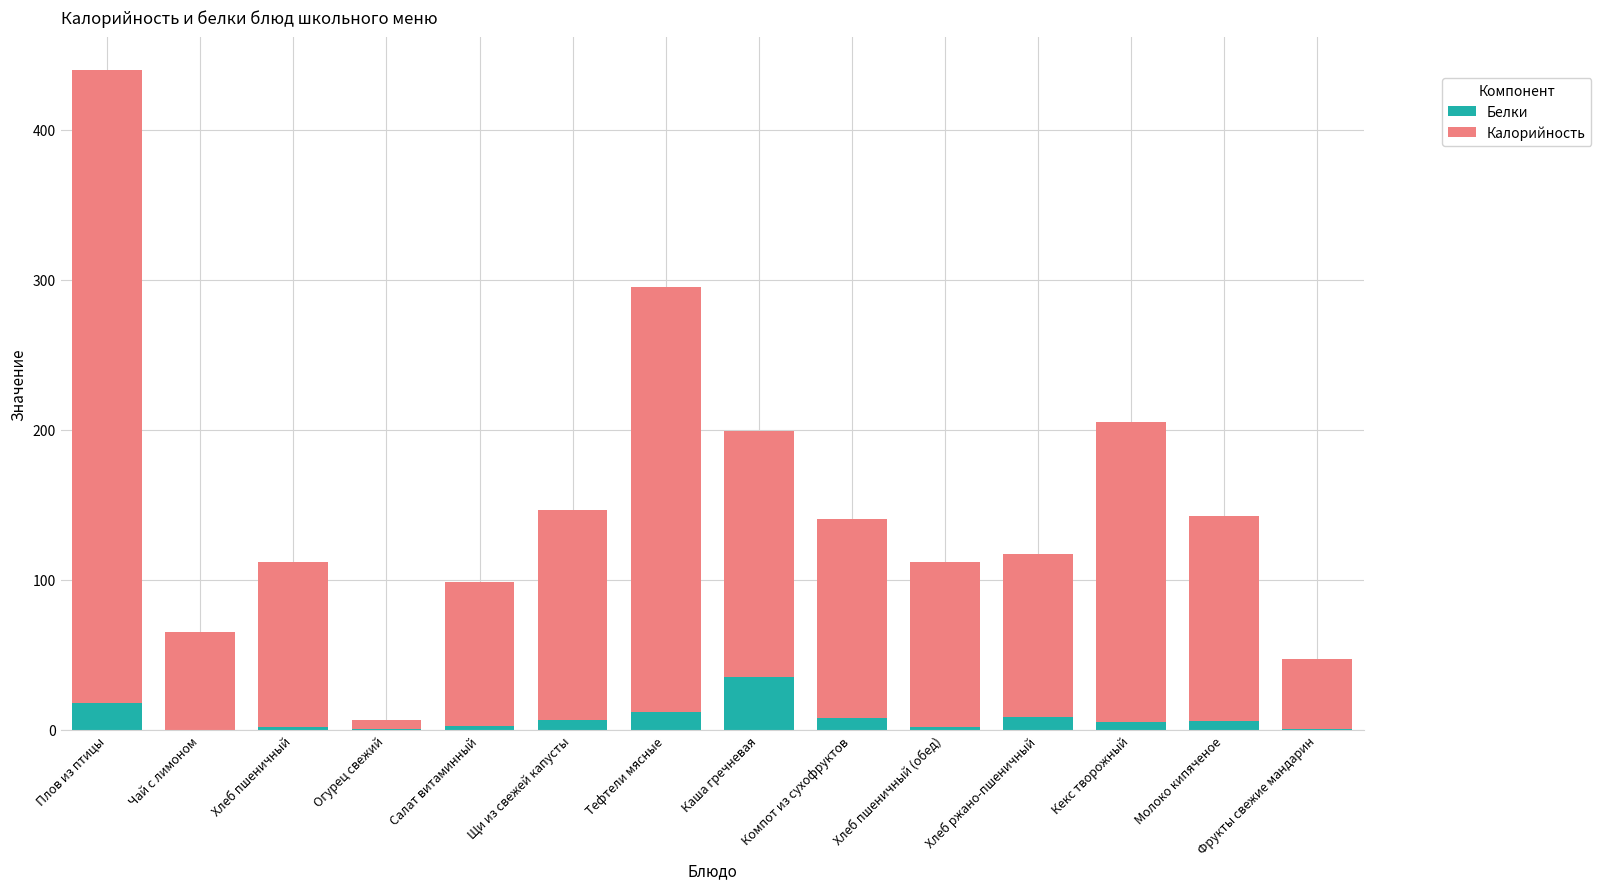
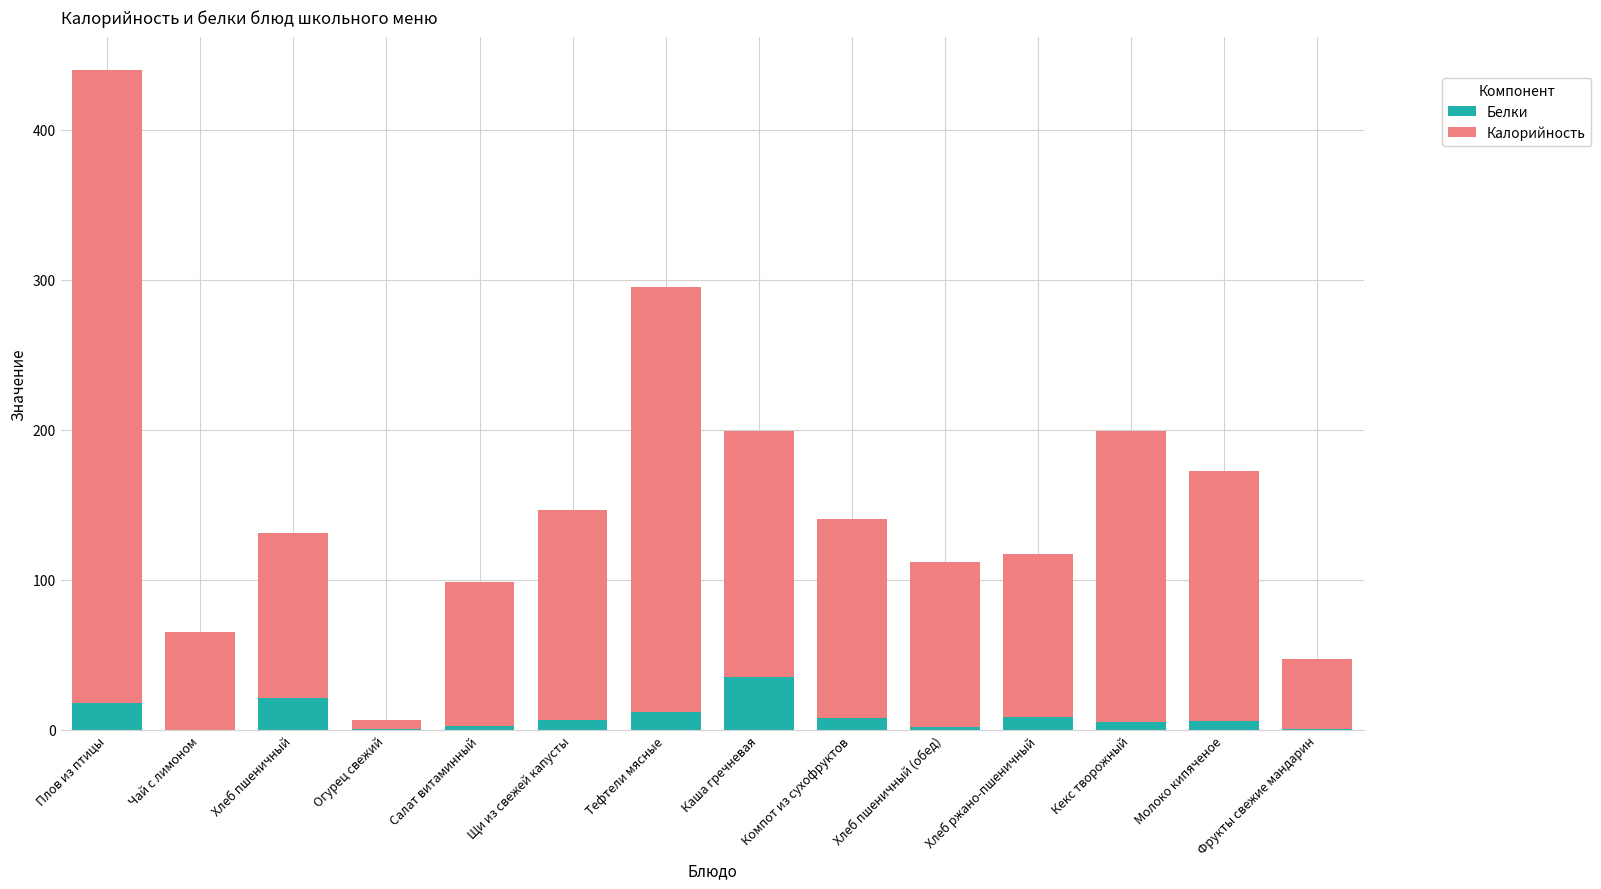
Белки, Хлеб пшеничный: 2 -> 22
Калорийность, Кекс творожный: 200 -> 194
Калорийность, Молоко кипяченое: 136 -> 167
